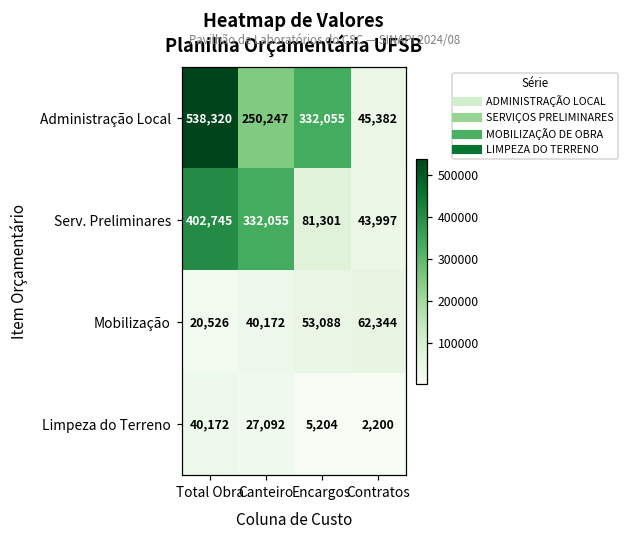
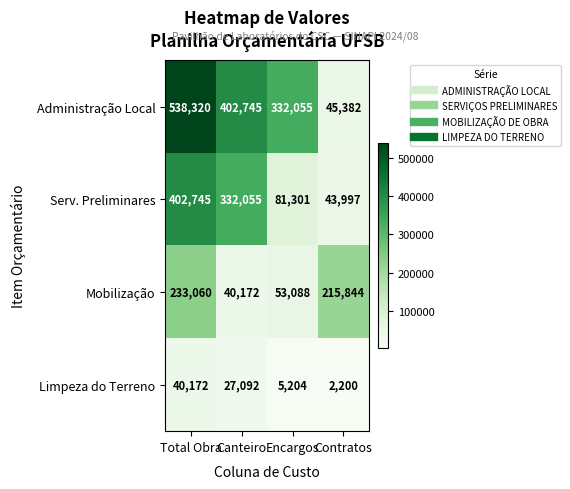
Administração Local, Canteiro: 250,247 -> 402,745
Mobilização, Total Obra: 20,526 -> 233,060
Mobilização, Contratos: 62,344 -> 215,844
